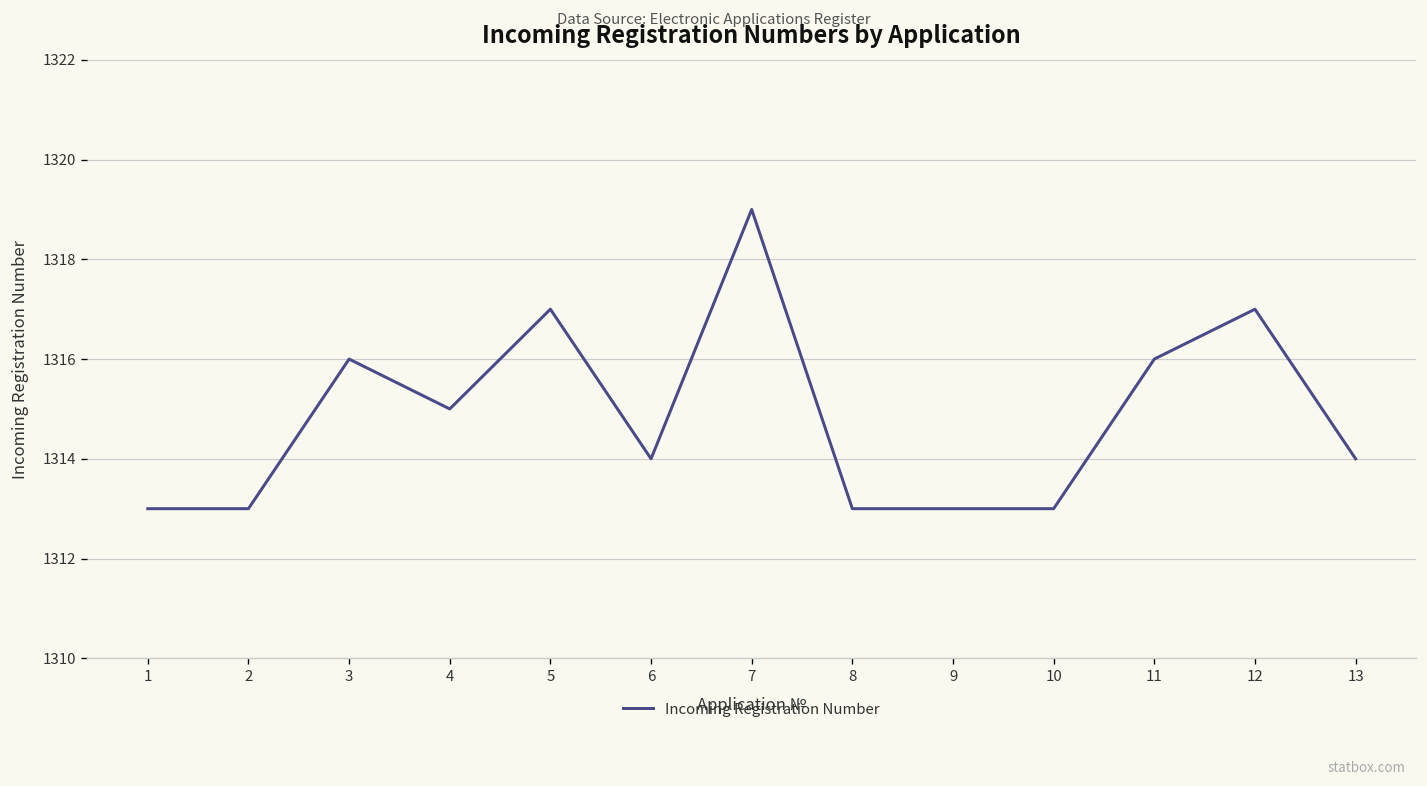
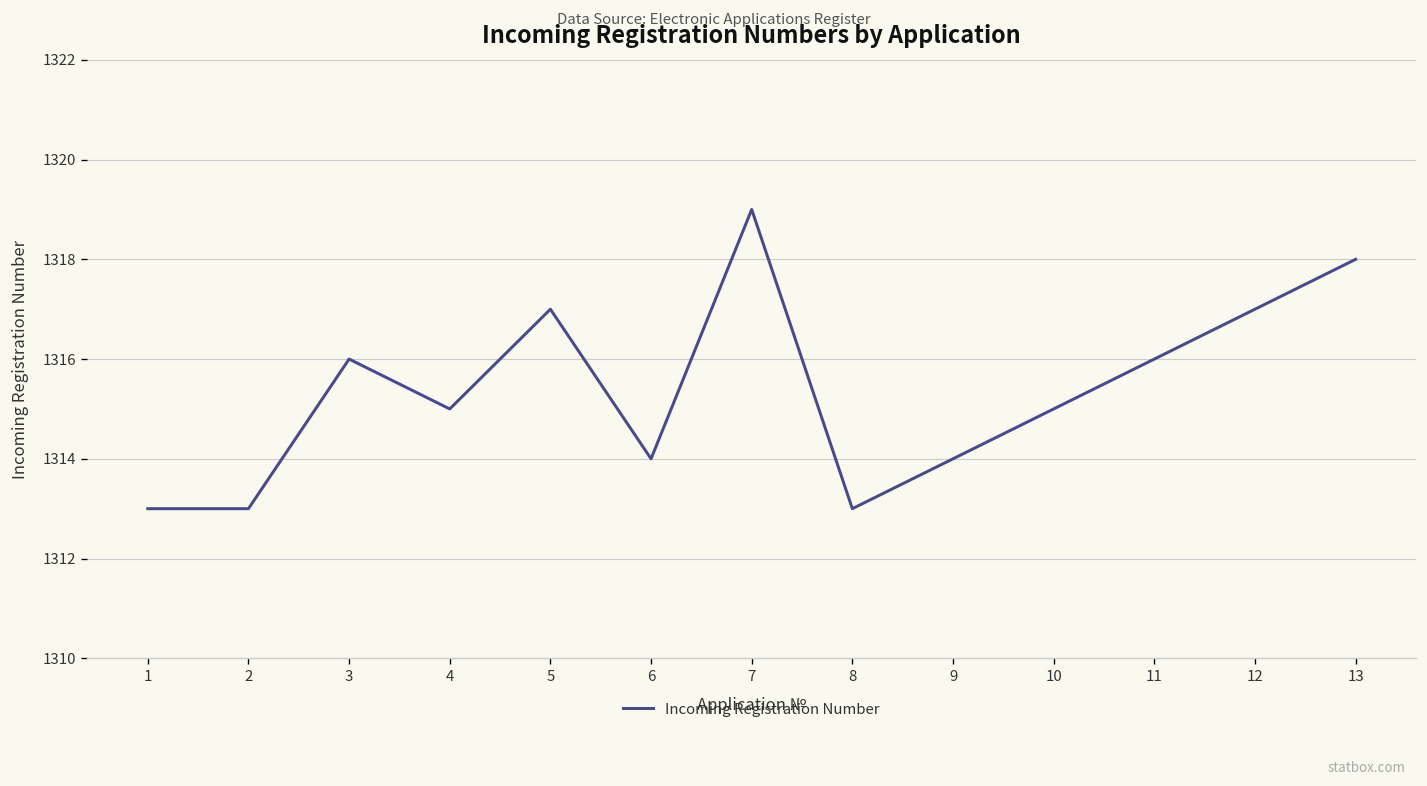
9: 1313 -> 1314
10: 1313 -> 1315
13: 1314 -> 1318
